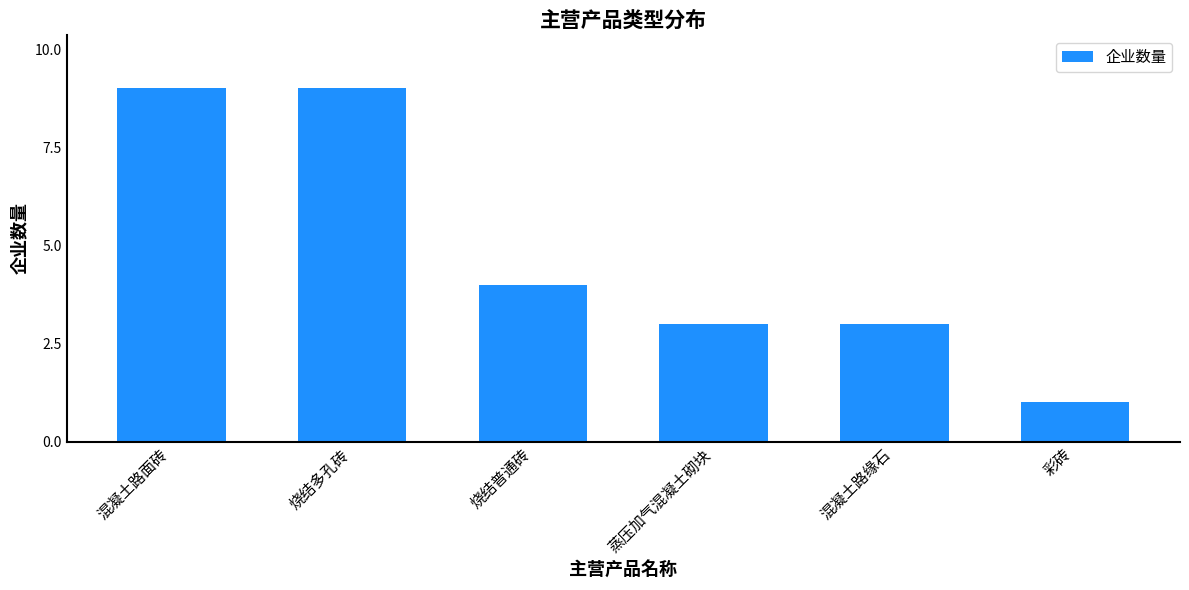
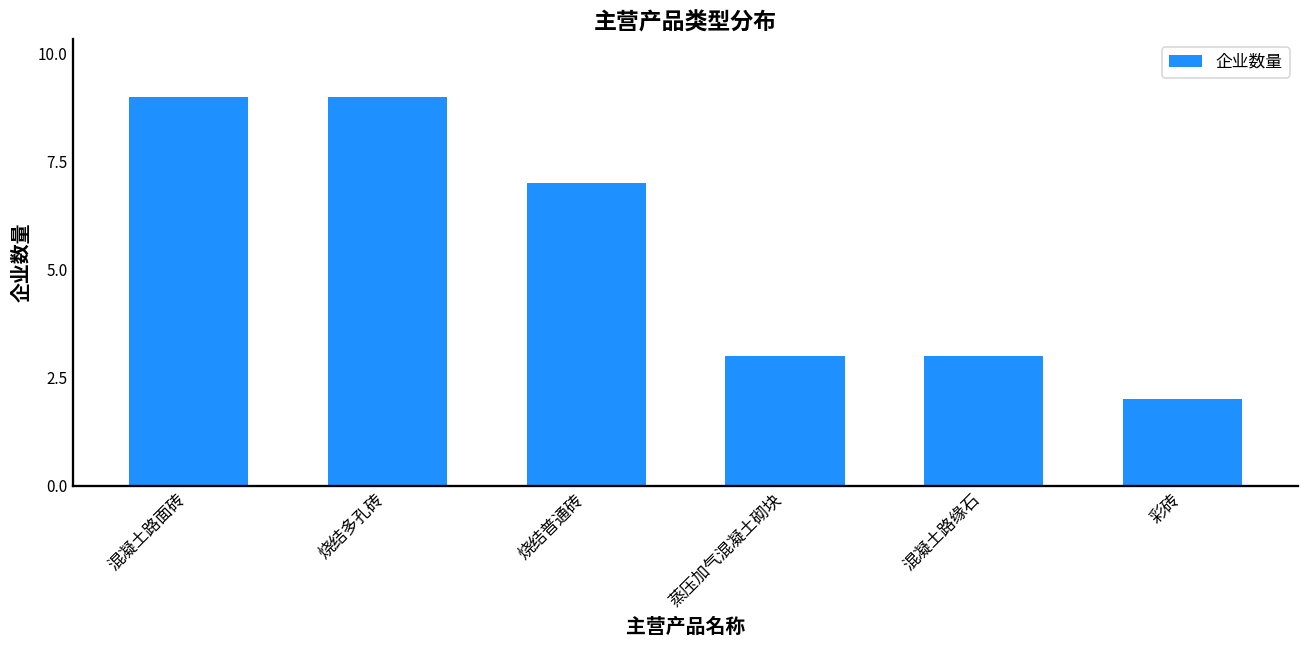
烧结普通砖: 4 -> 7
彩砖: 1 -> 2
